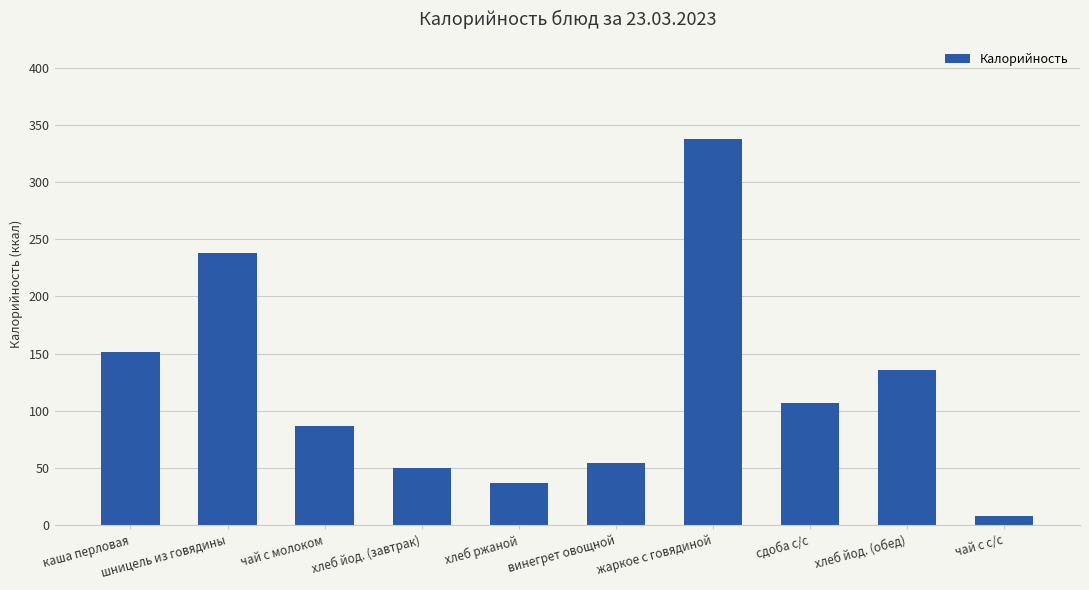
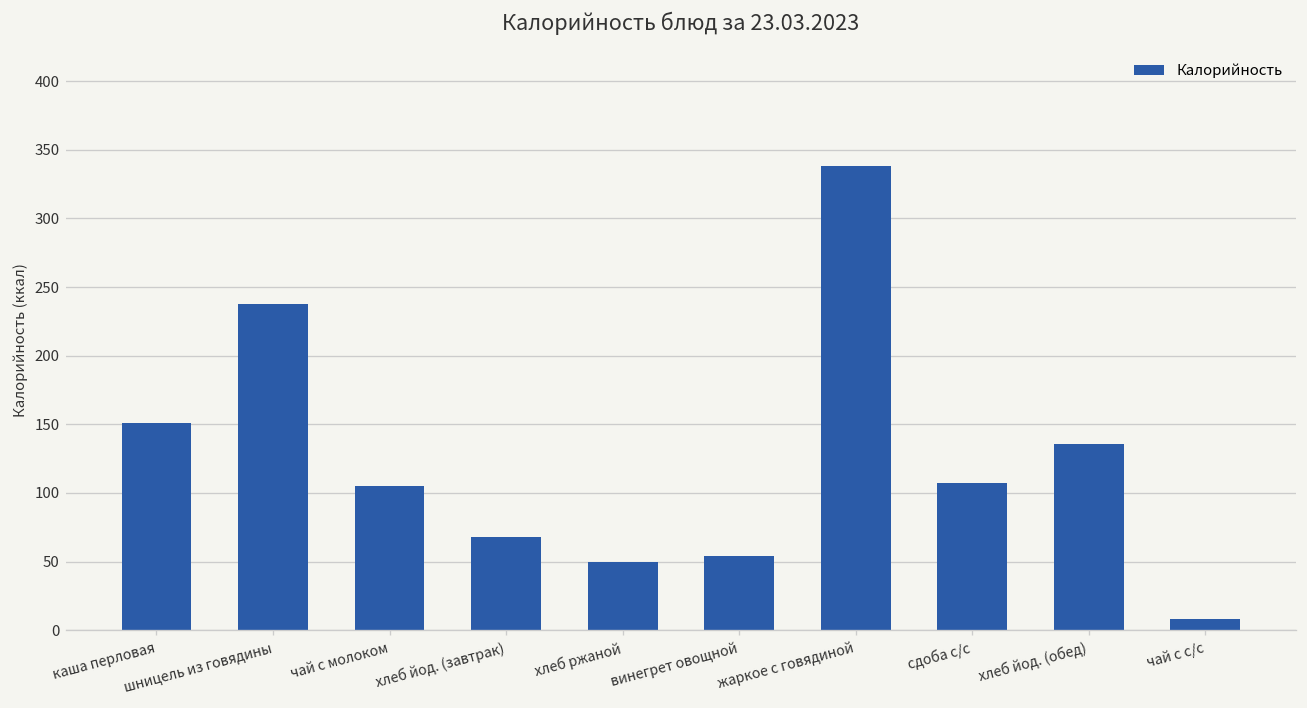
чай с молоком: 87 -> 105
хлеб йод. (завтрак): 50 -> 68
хлеб ржаной: 37 -> 50
